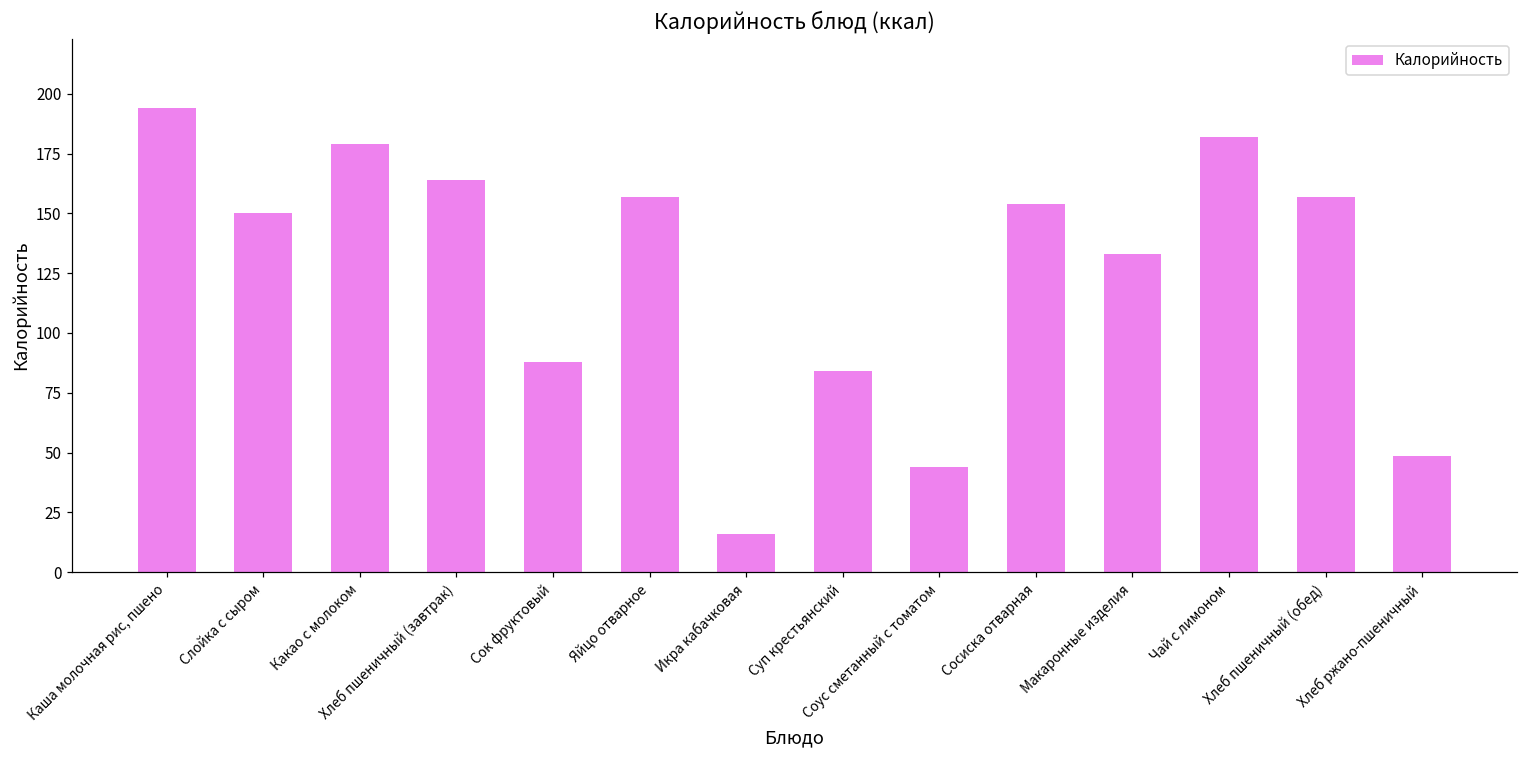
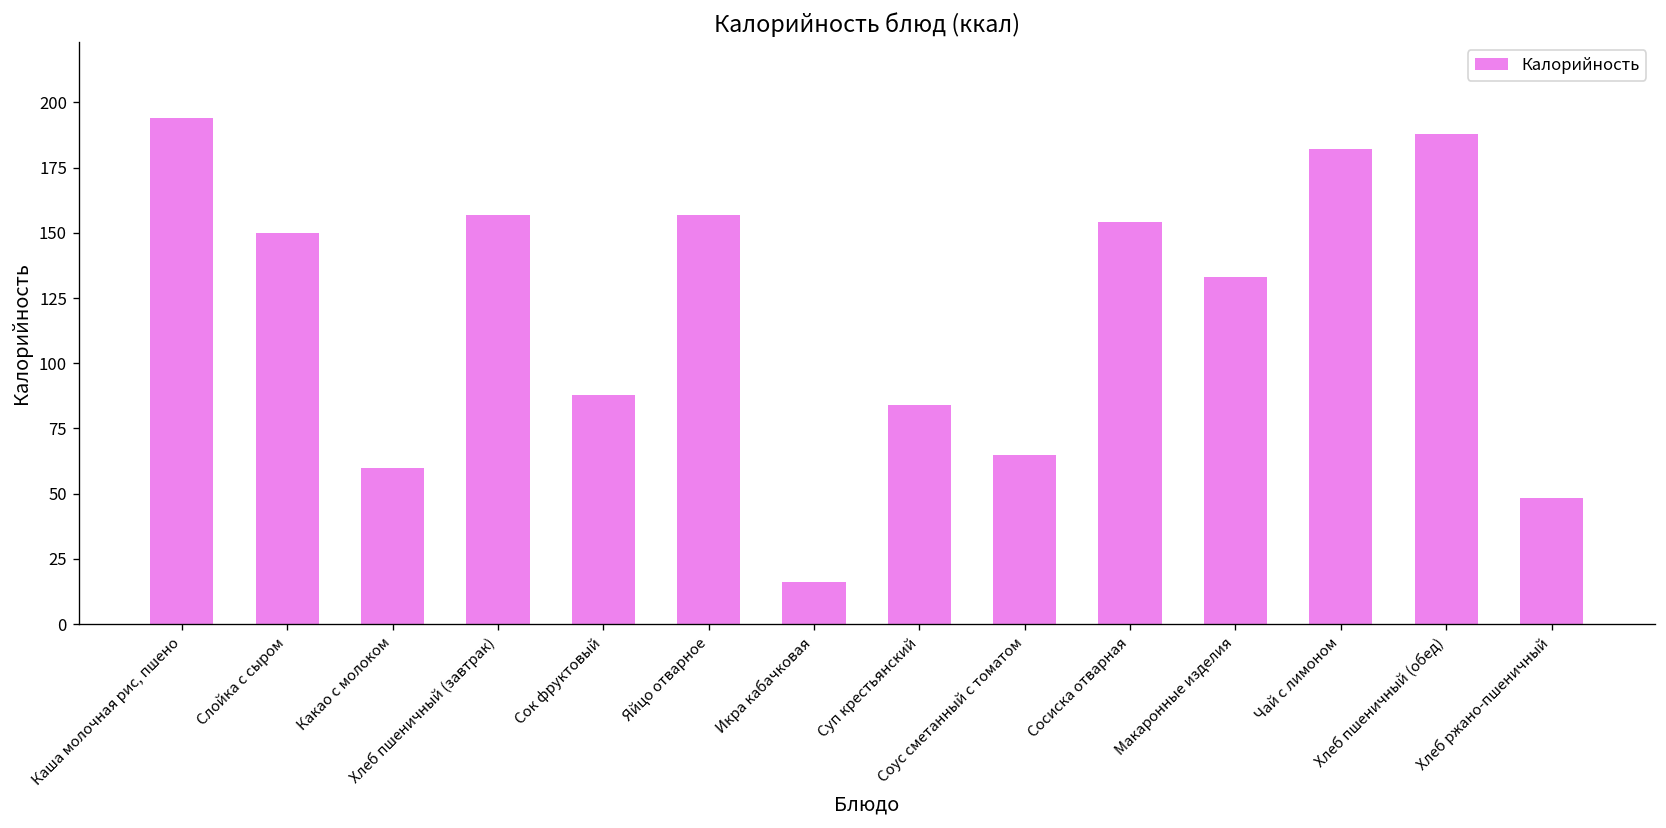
Какао с молоком: 179 -> 60
Хлеб пшеничный (завтрак): 164 -> 157
Соус сметанный с томатом: 44 -> 65
Хлеб пшеничный (обед): 157 -> 188
